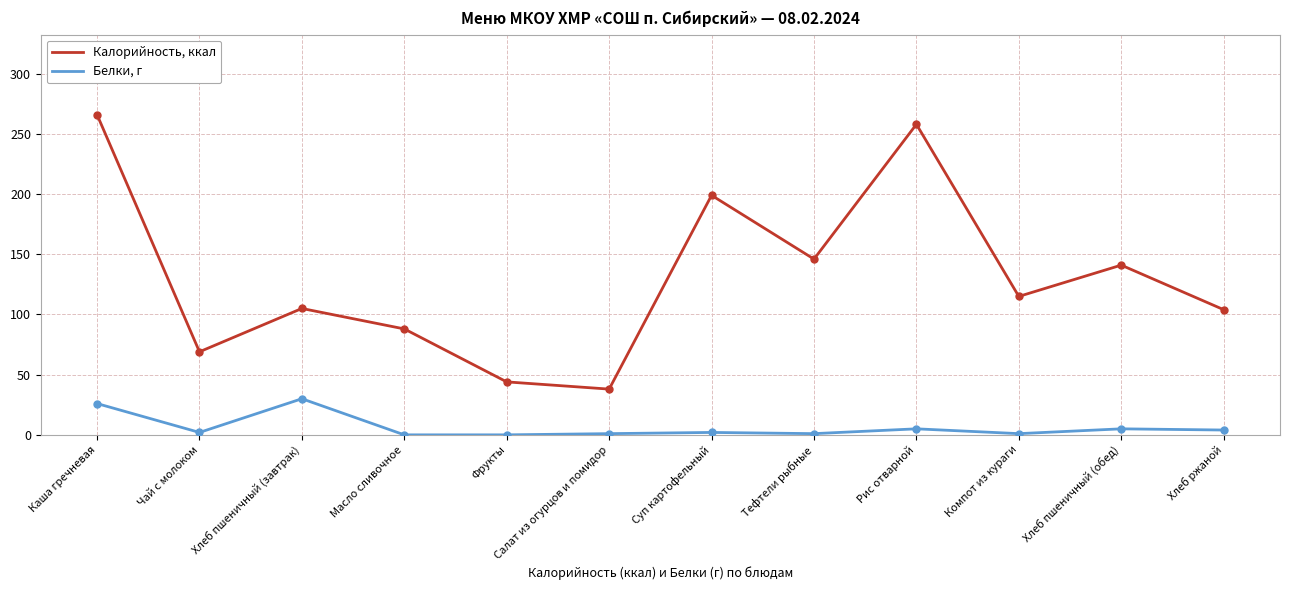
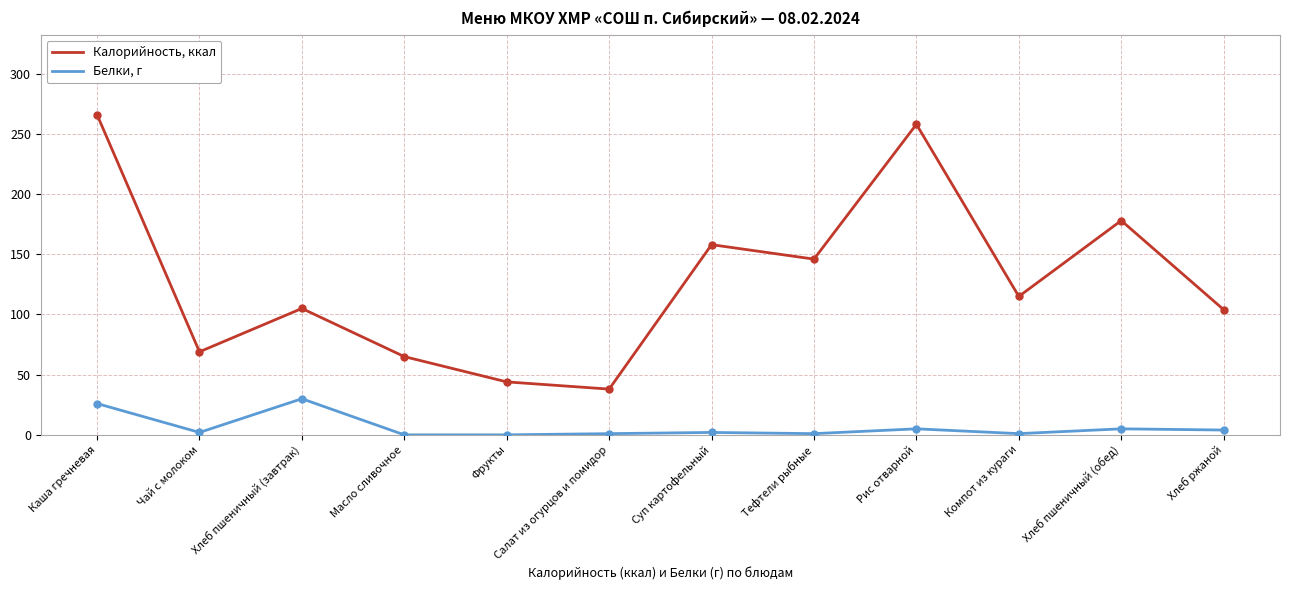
Калорийность, ккал, Масло сливочное: 88 -> 65
Калорийность, ккал, Суп картофельный: 199 -> 158
Калорийность, ккал, Хлеб пшеничный (обед): 141 -> 178
